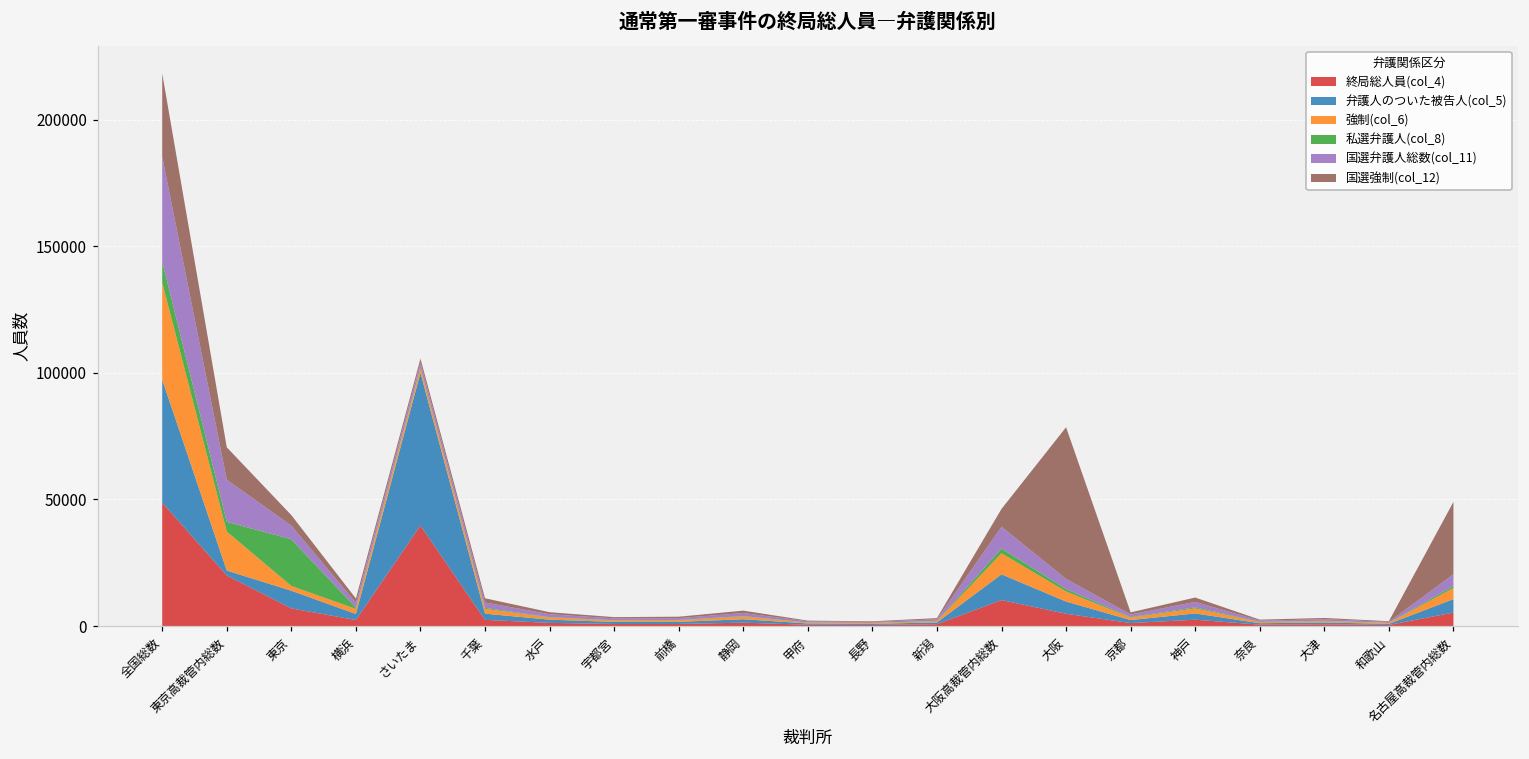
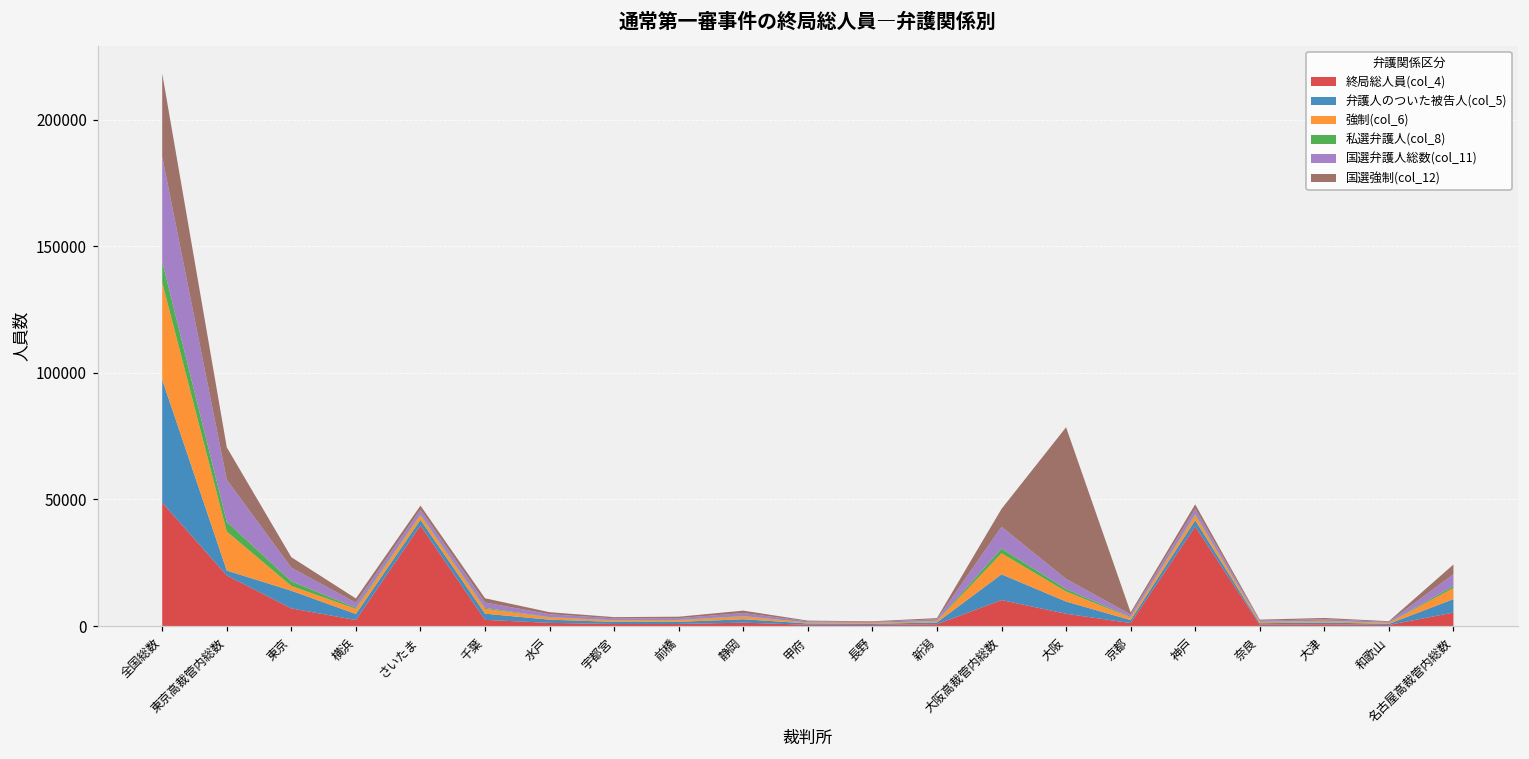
私選弁護人(col_8), 東京: 18000 -> 2000
弁護人のついた被告人(col_5), さいたま: 60000 -> 2000
終局総人員(col_4), 神戸: 3000 -> 39000
国選強制(col_12), 名古屋高裁管内総数: 29000 -> 4000
